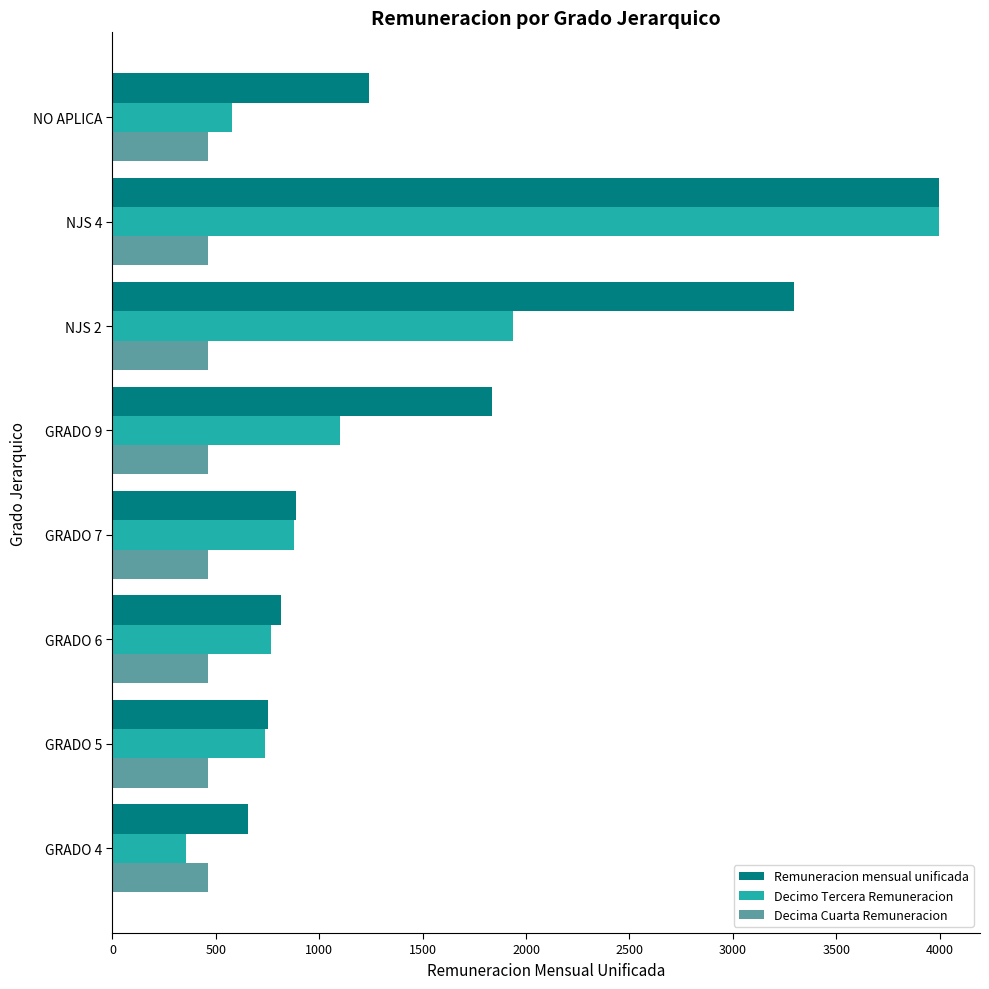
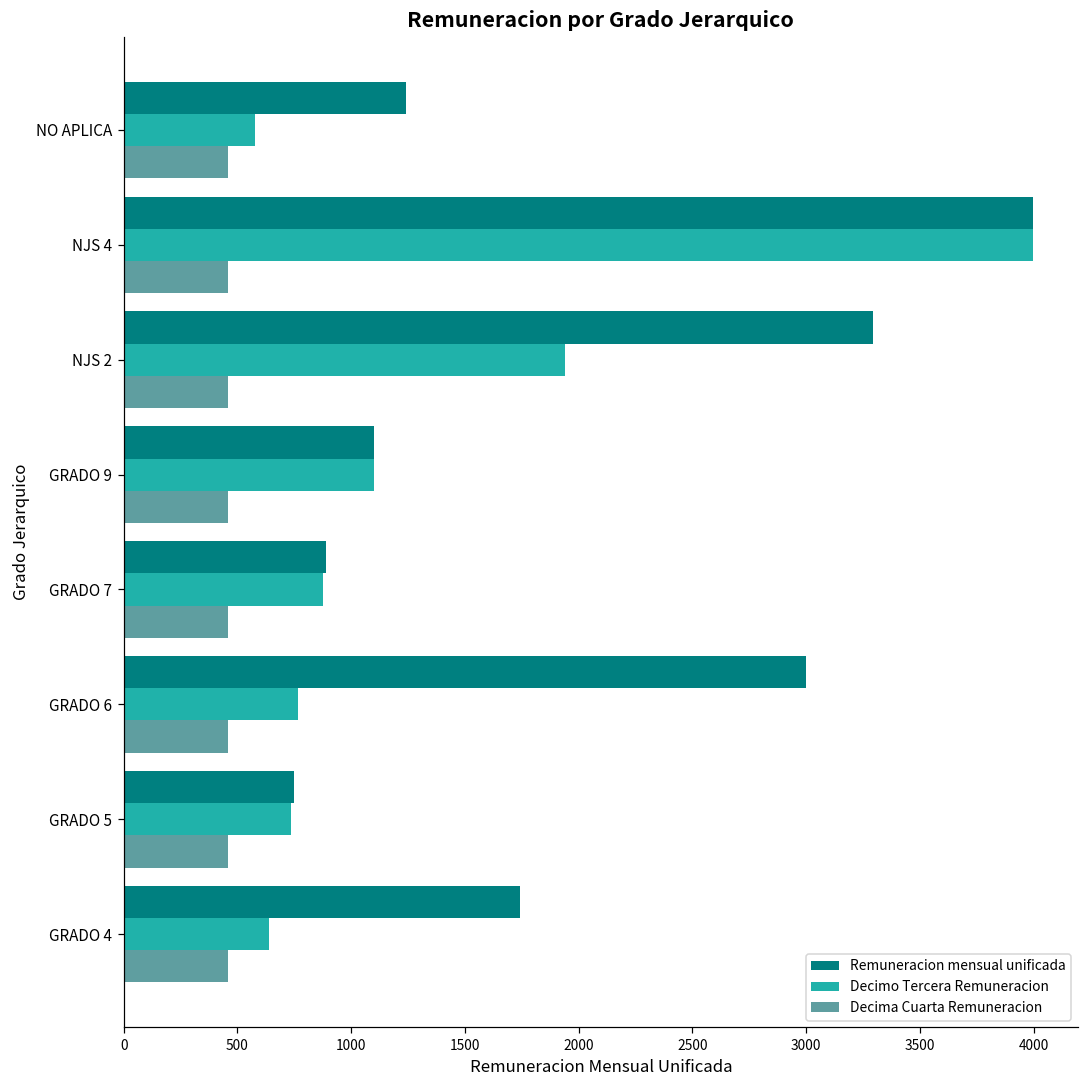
Remuneracion mensual unificada, GRADO 9: 1840 -> 1100
Remuneracion mensual unificada, GRADO 6: 820 -> 3000
Remuneracion mensual unificada, GRADO 4: 660 -> 1740
Decimo Tercera Remuneracion, GRADO 4: 350 -> 640
